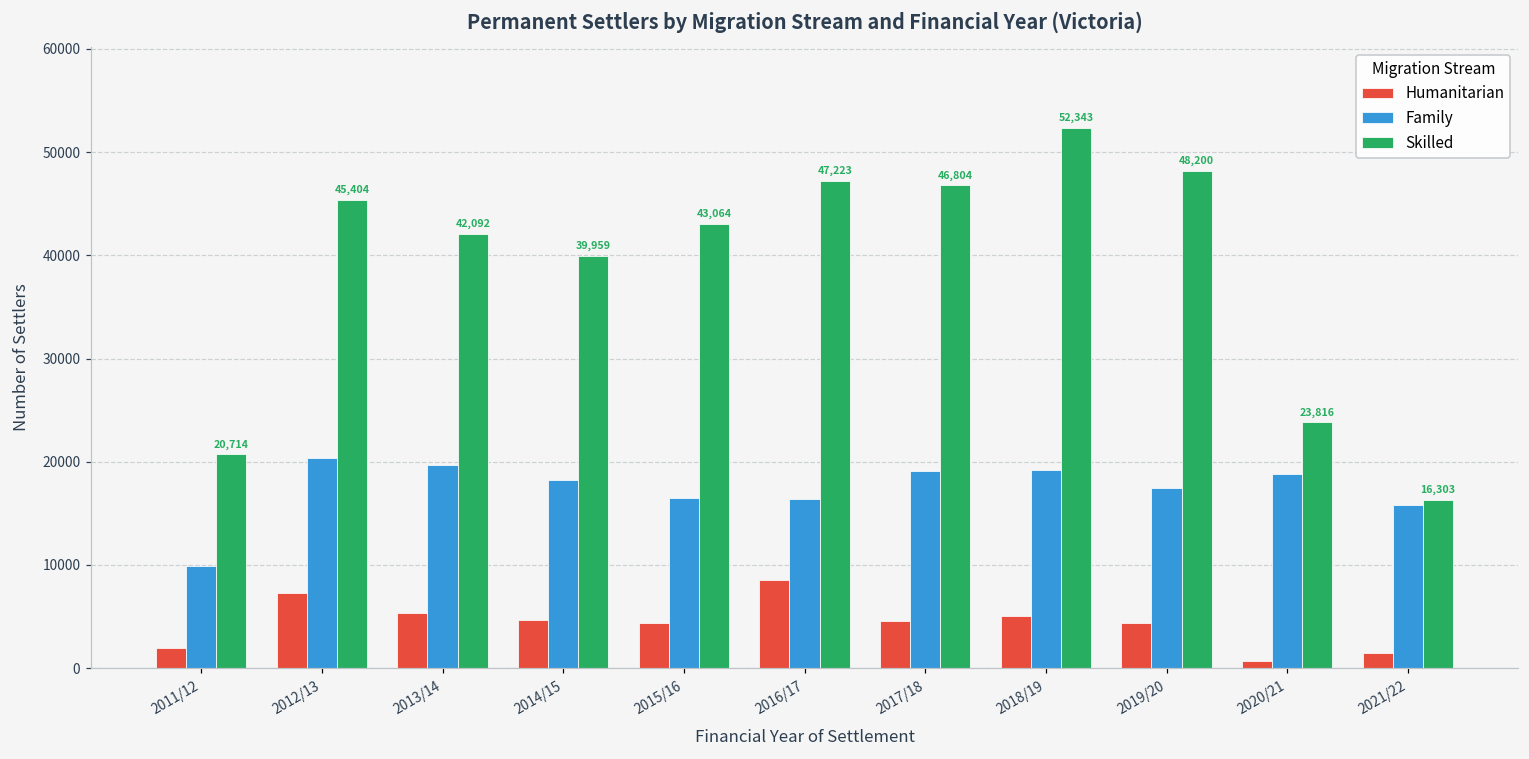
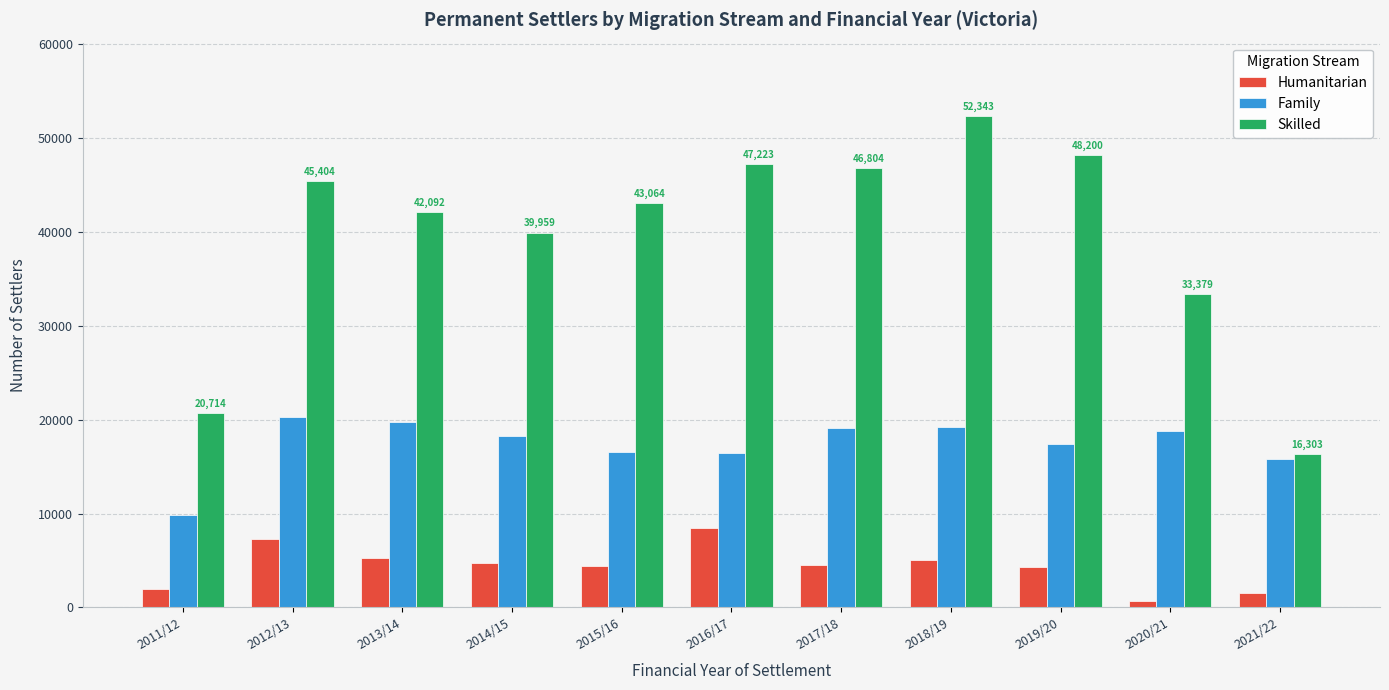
Skilled, 2020/21: 23,816 -> 33,379
